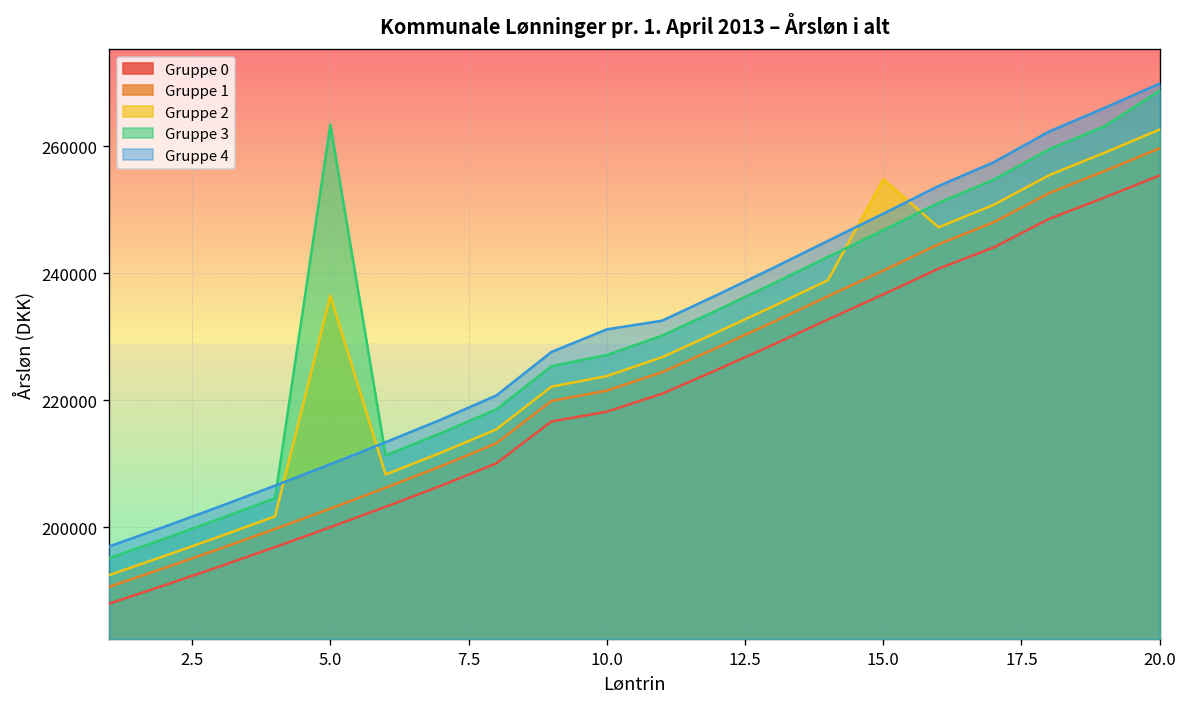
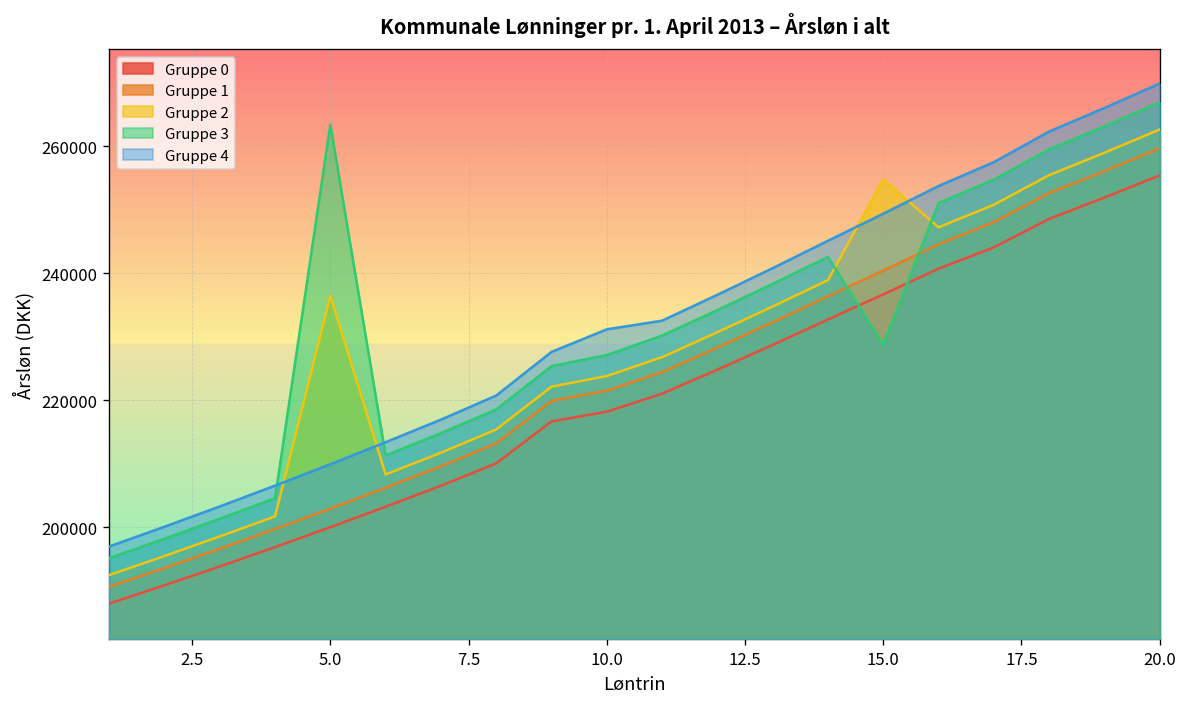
Gruppe 3, 15.0: 247000 -> 229000
Gruppe 3, 20.0: 269000 -> 267000
